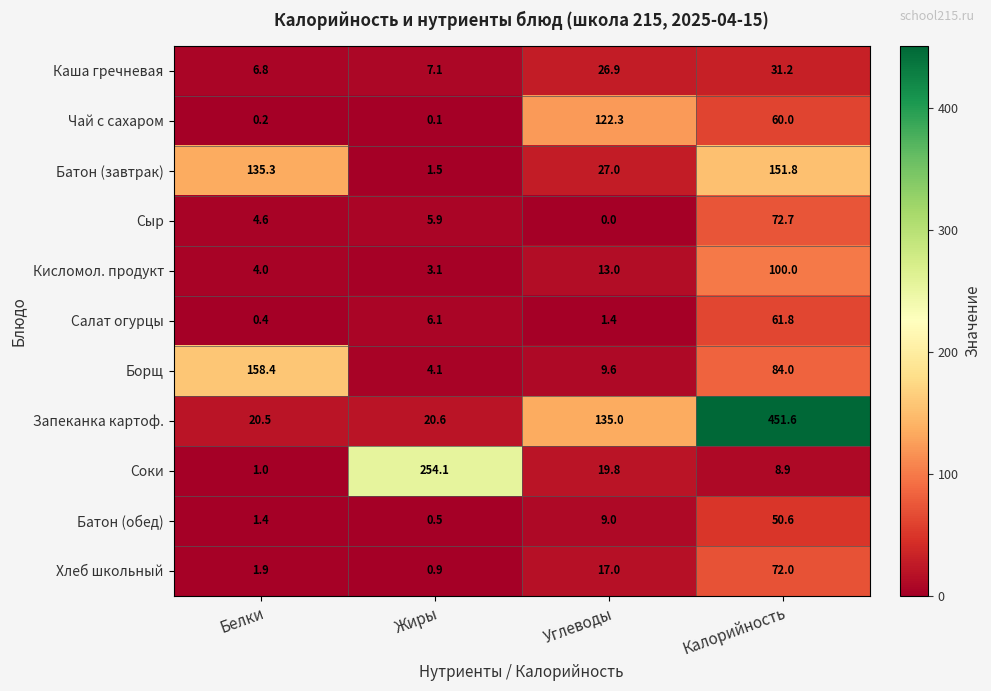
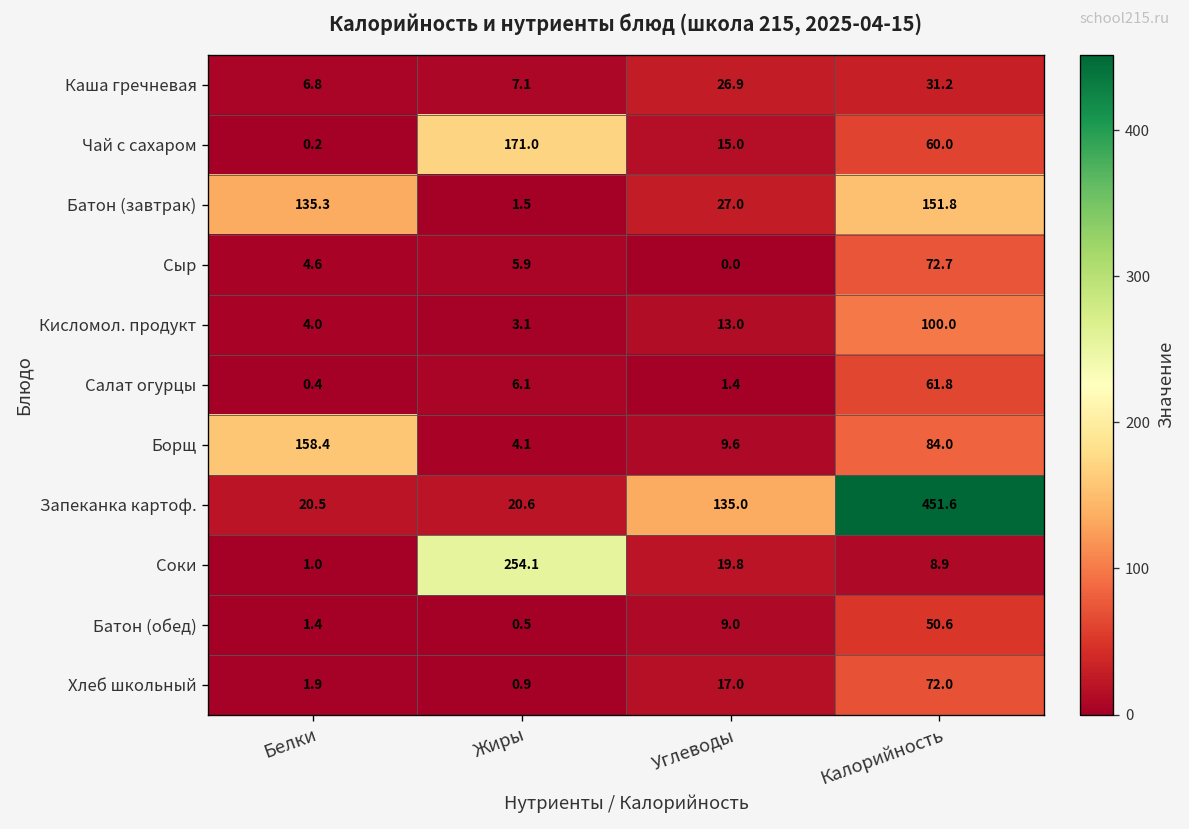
Чай с сахаром, Жиры: 0.1 -> 171.0
Чай с сахаром, Углеводы: 122.3 -> 15.0
